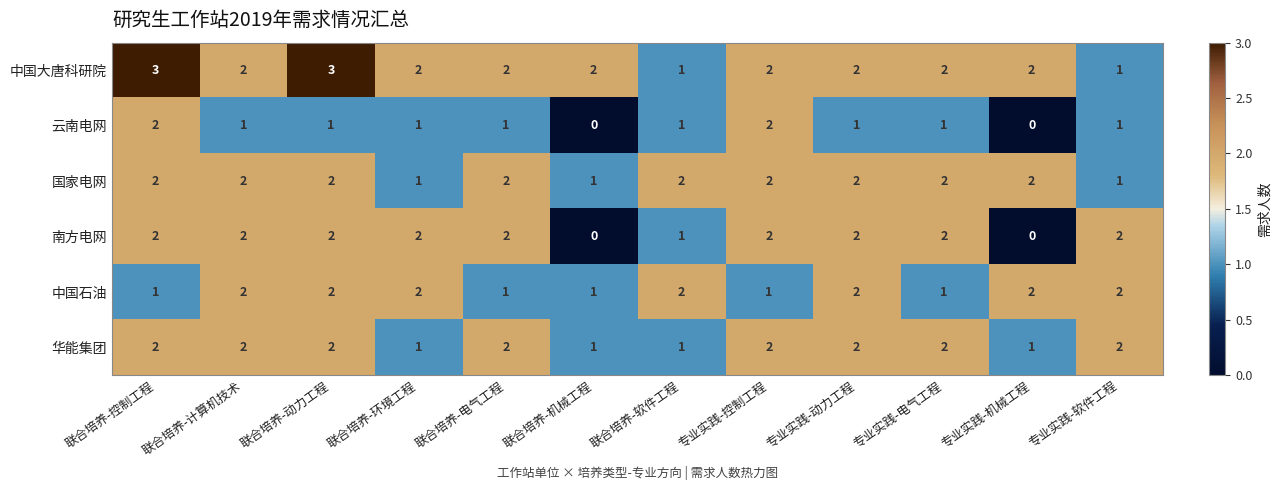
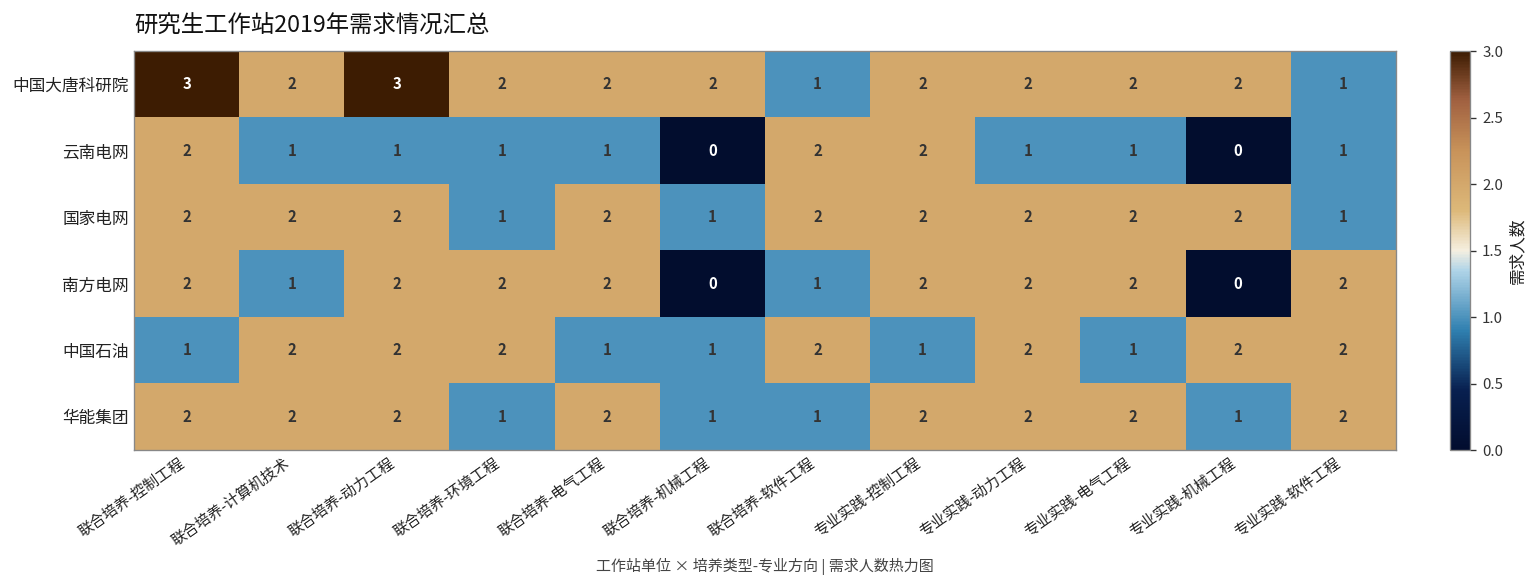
云南电网, 联合培养-软件工程: 1 -> 2
南方电网, 联合培养-计算机技术: 2 -> 1
